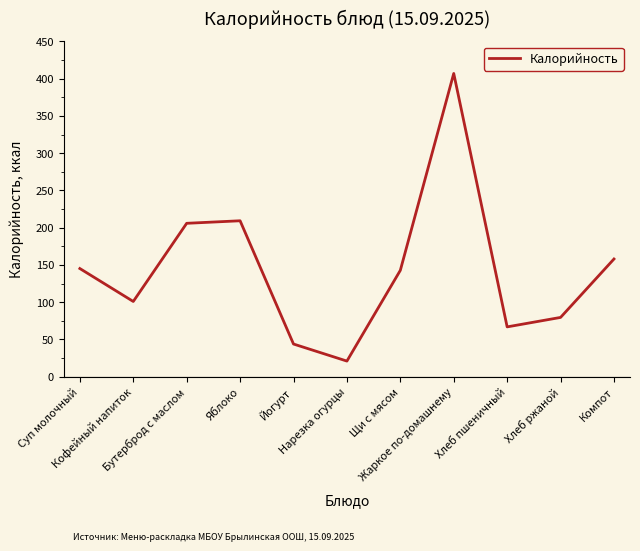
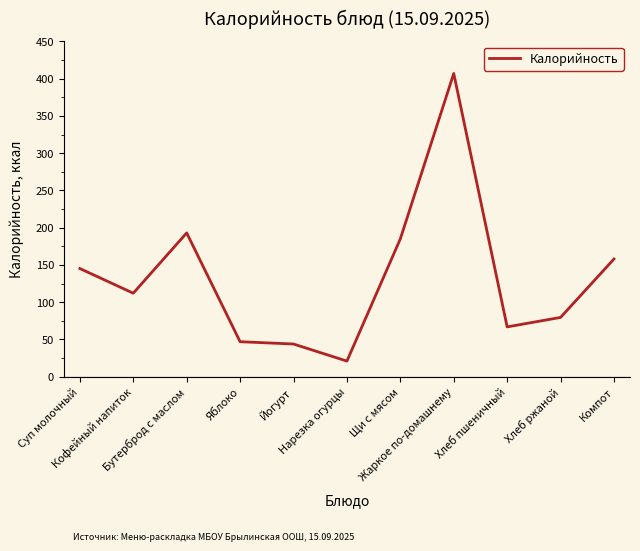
Кофейный напиток: 100 -> 110
Бутерброд с маслом: 210 -> 190
Яблоко: 210 -> 50
Щи с мясом: 140 -> 190
